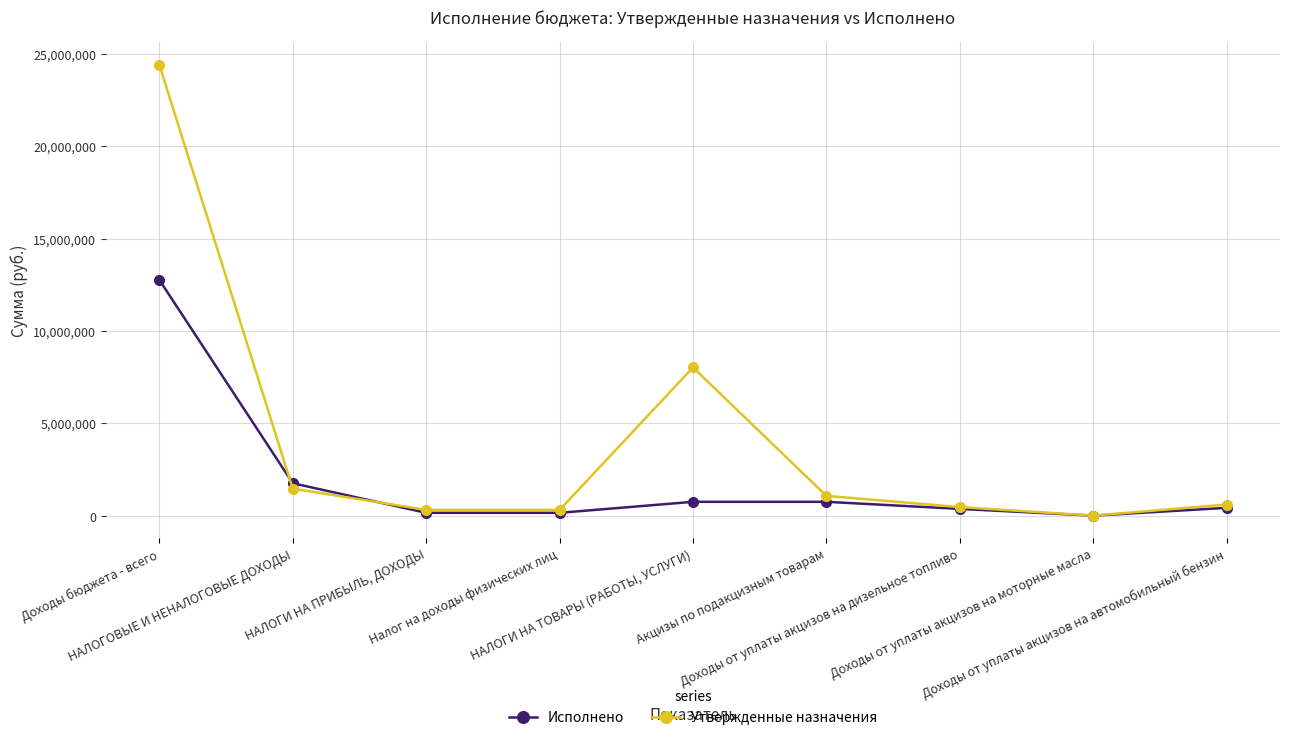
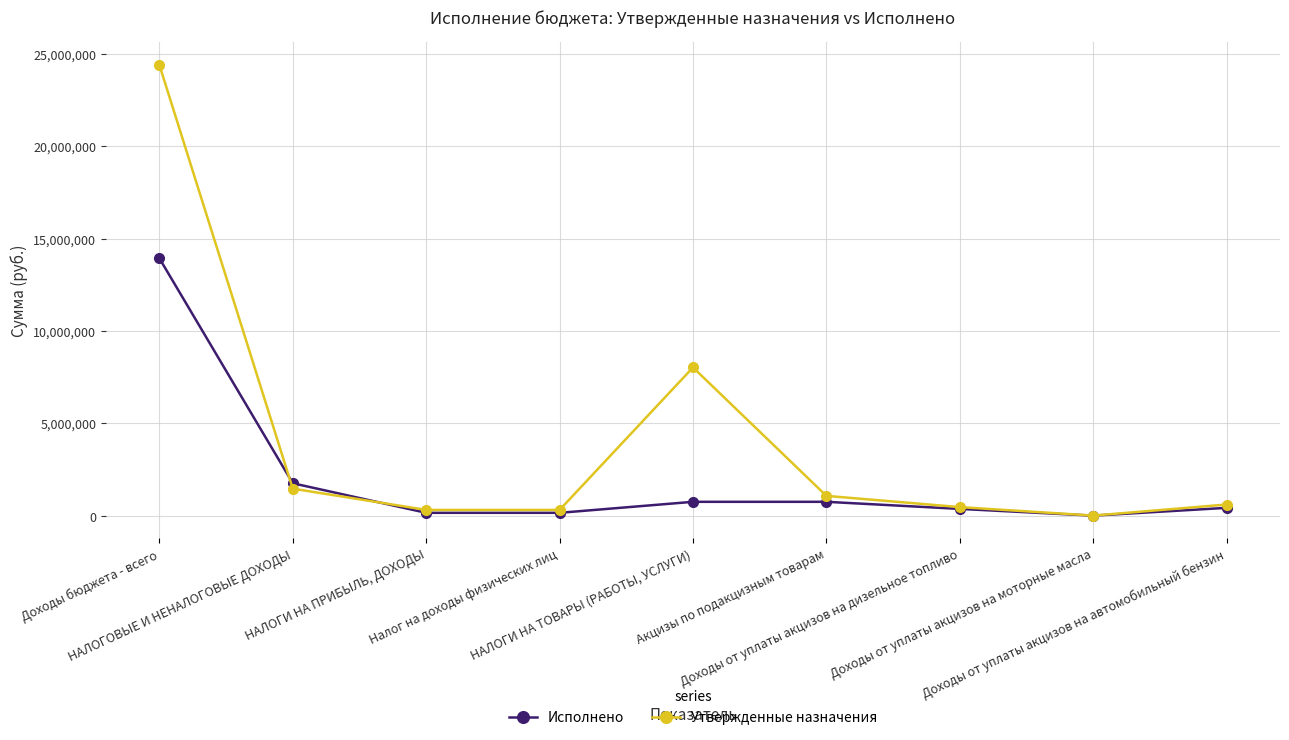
Исполнено, Доходы бюджета - всего: 12,800,000 -> 13,900,000
